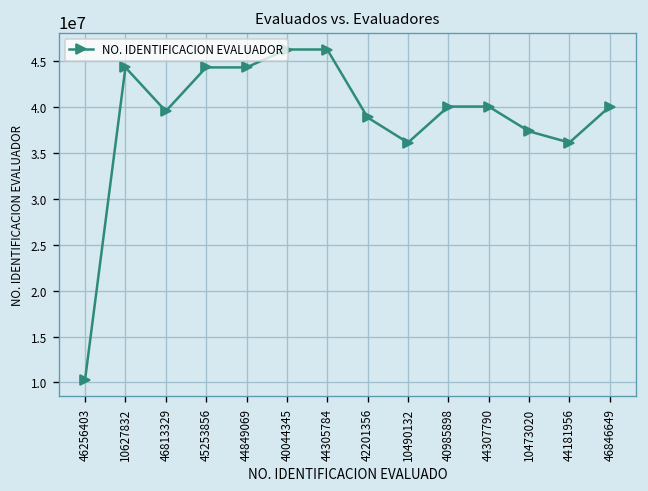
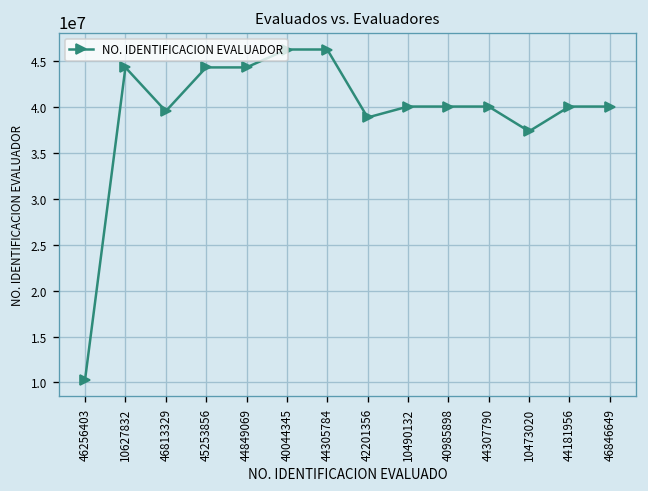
10490132: 36000000 -> 40000000
44181956: 36000000 -> 40000000
